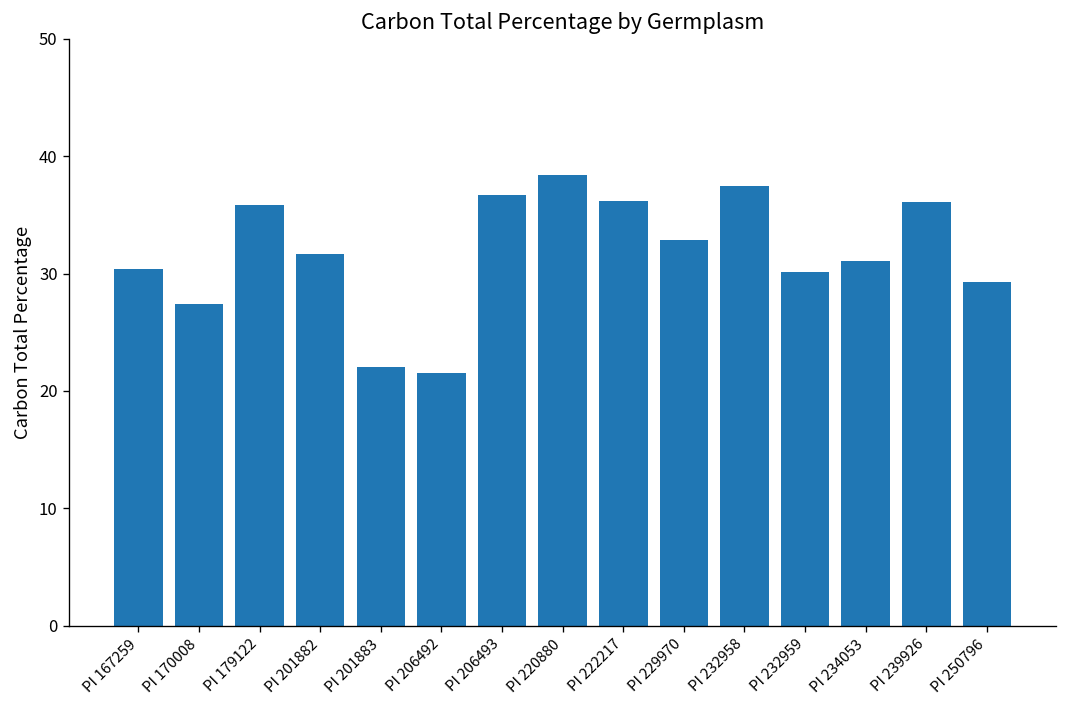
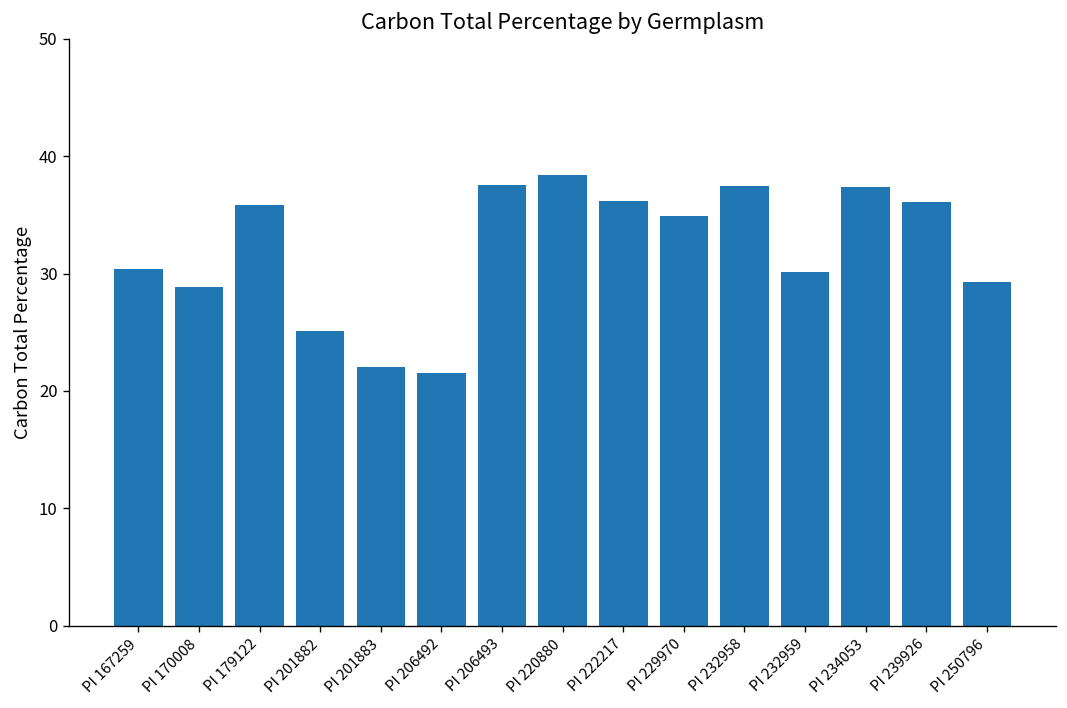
PI 170008: 27 -> 29
PI 201882: 32 -> 25
PI 206493: 37 -> 38
PI 229970: 33 -> 35
PI 234053: 31 -> 37
